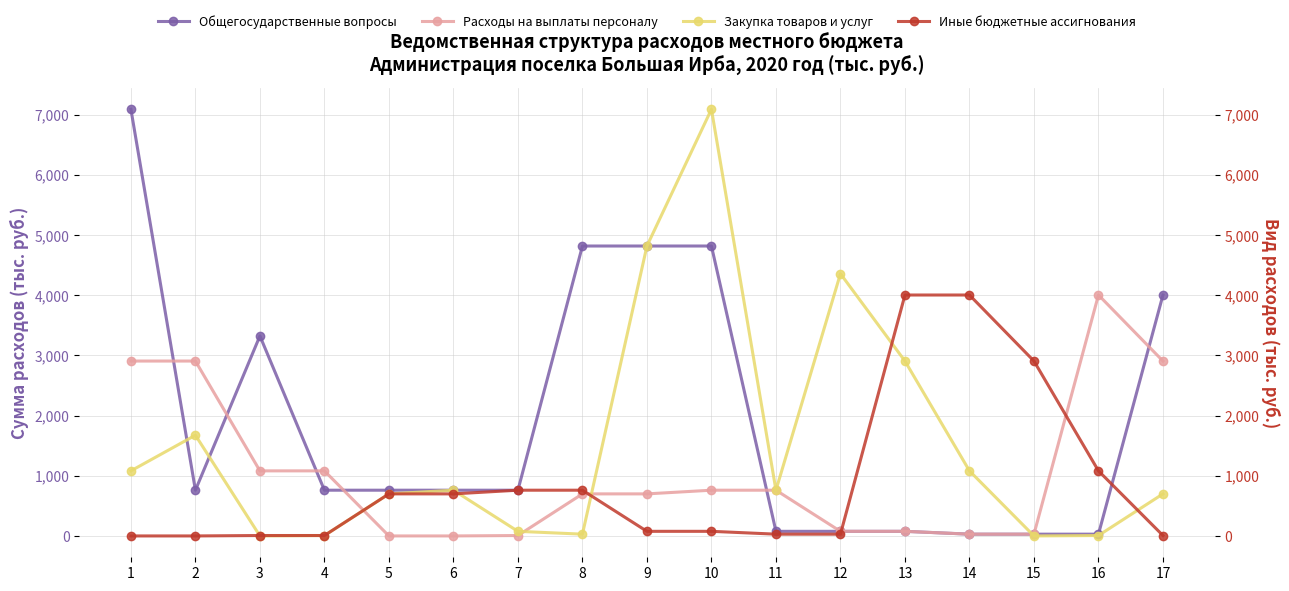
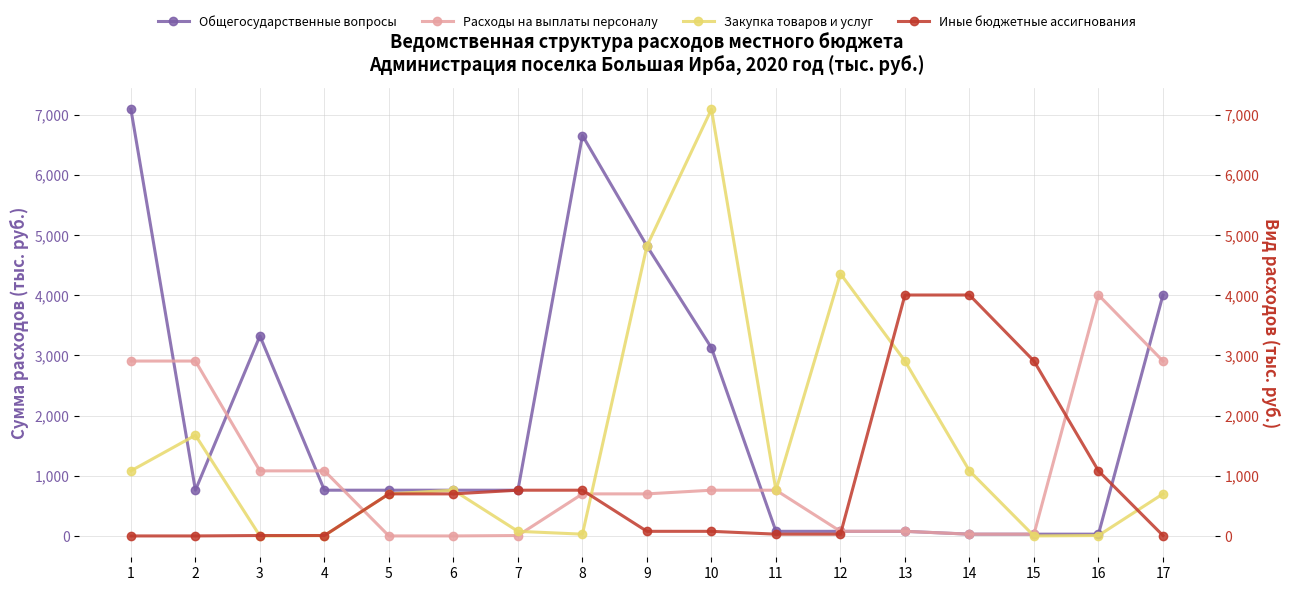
Общегосударственные вопросы, 8: 4,800 -> 6,700
Общегосударственные вопросы, 10: 4,800 -> 3,100
